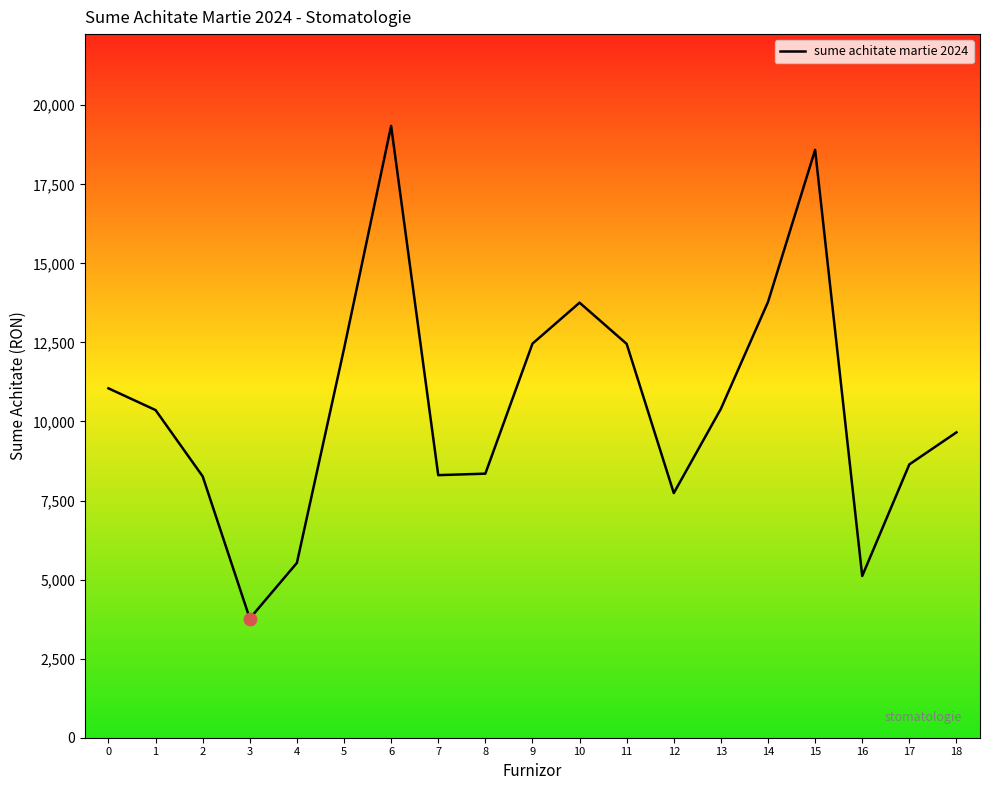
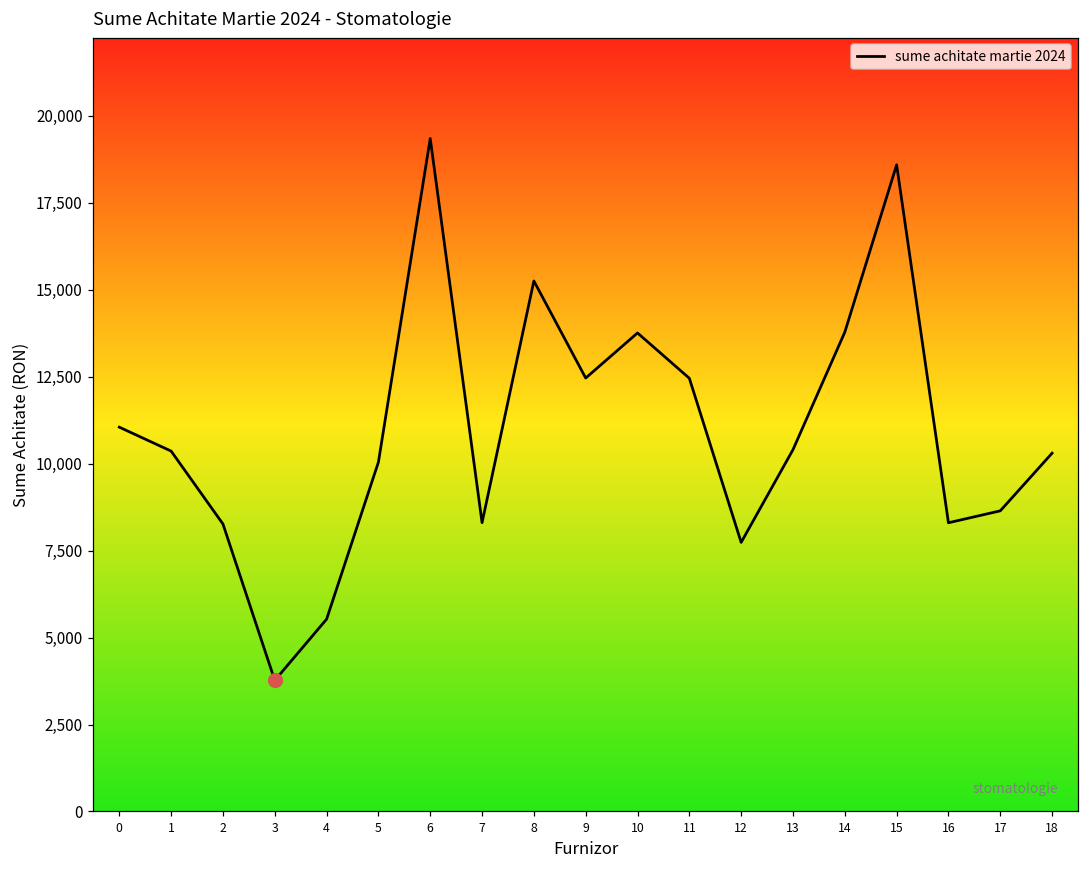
sume achitate martie 2024, 5: 12,300 -> 10,000
sume achitate martie 2024, 8: 8,400 -> 15,300
sume achitate martie 2024, 16: 5,100 -> 8,300
sume achitate martie 2024, 18: 9,700 -> 10,300
